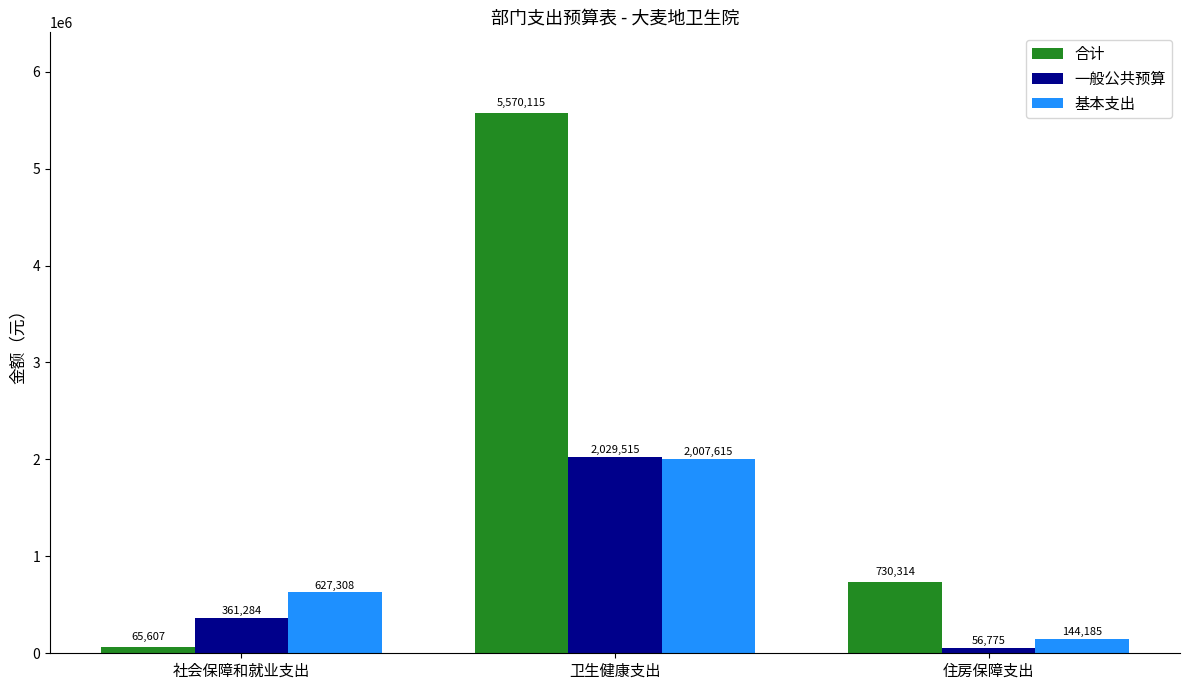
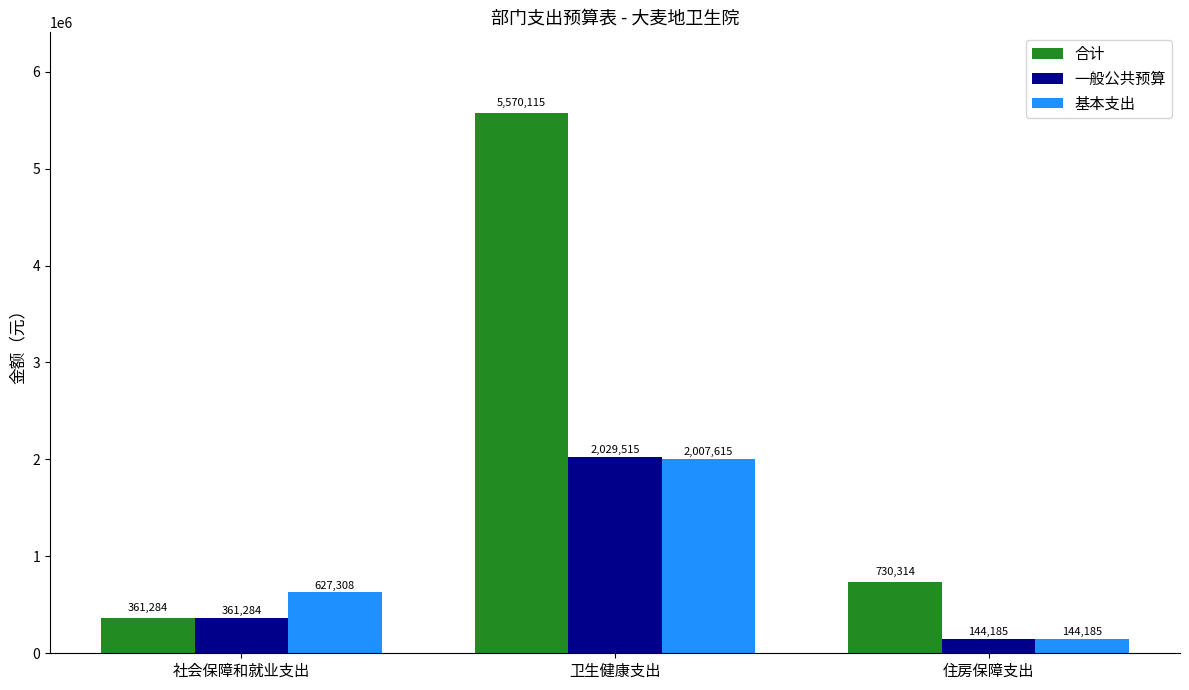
合计, 社会保障和就业支出: 65,607 -> 361,284
一般公共预算, 住房保障支出: 56,775 -> 144,185
